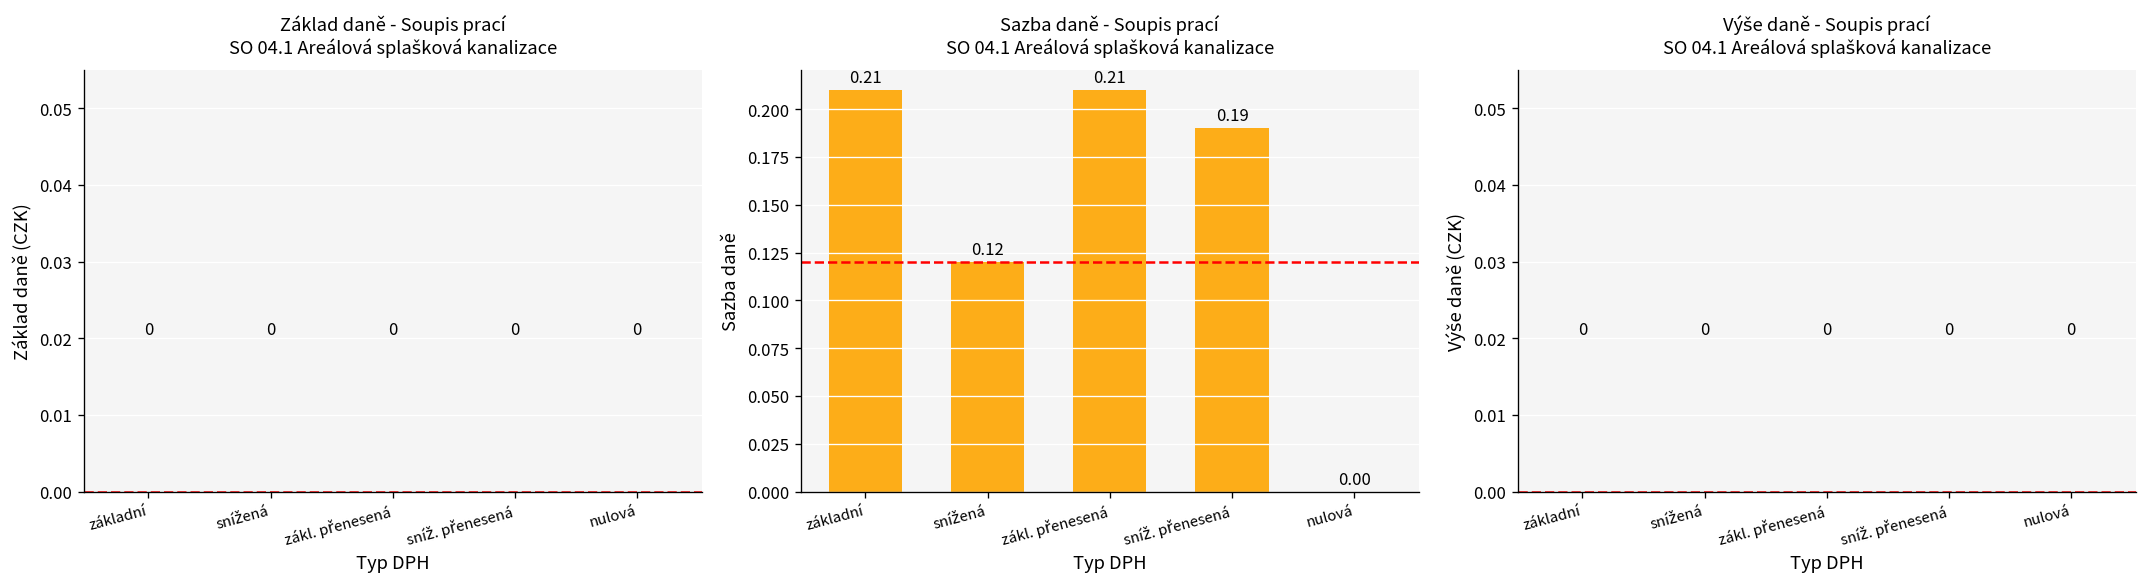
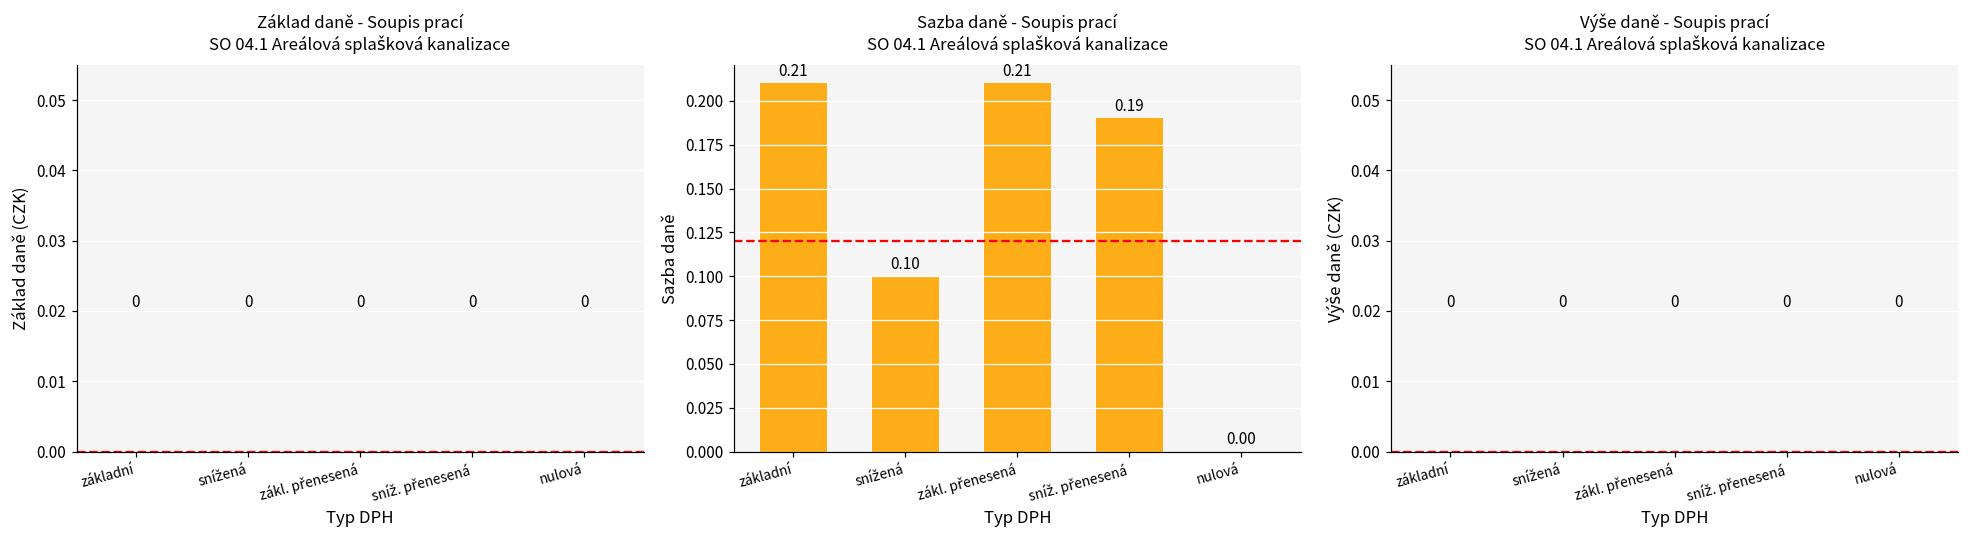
Sazba daně - Soupis prací SO 04.1 Areálová splašková kanalizace, snížená: 0.12 -> 0.10
